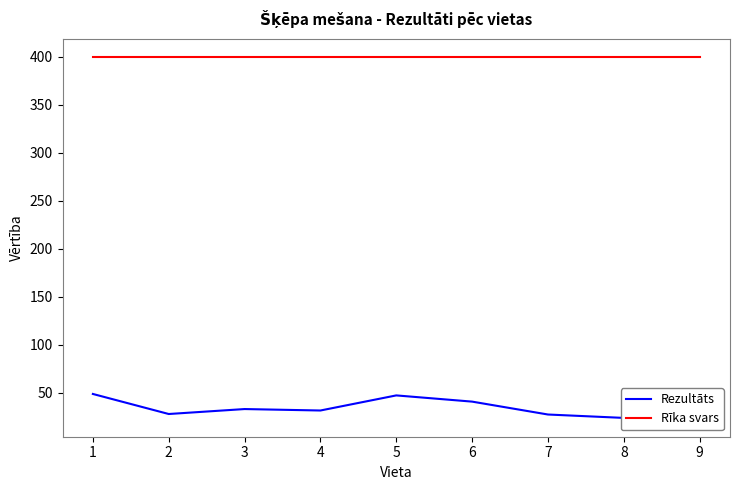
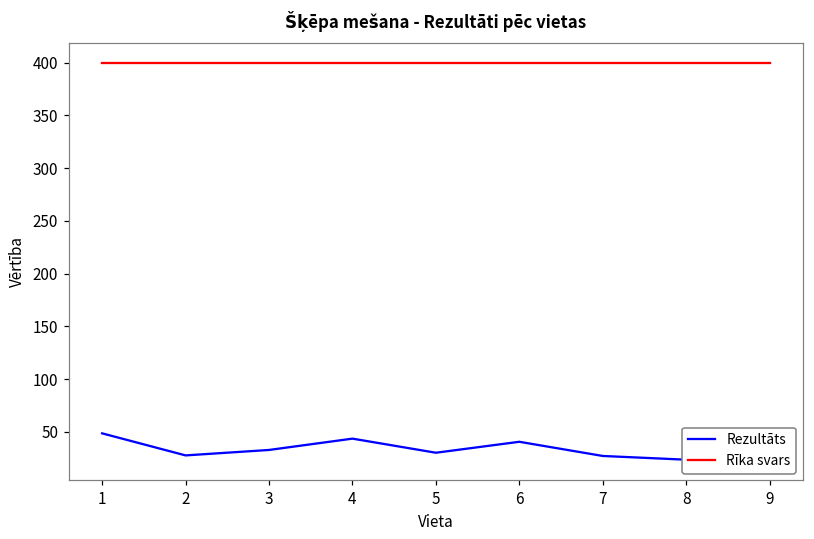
Rezultāts, 4: 30 -> 40
Rezultāts, 5: 50 -> 30
